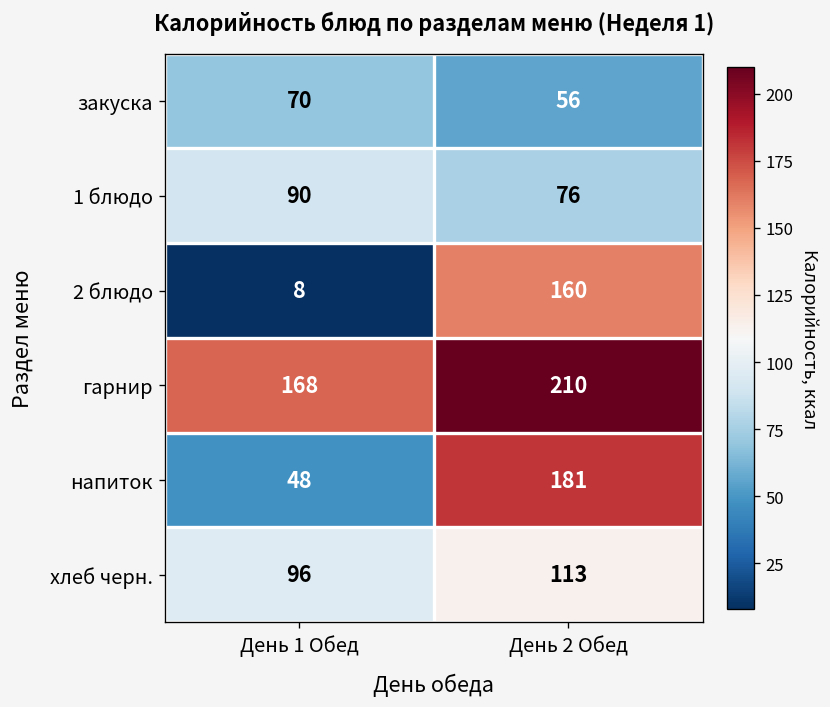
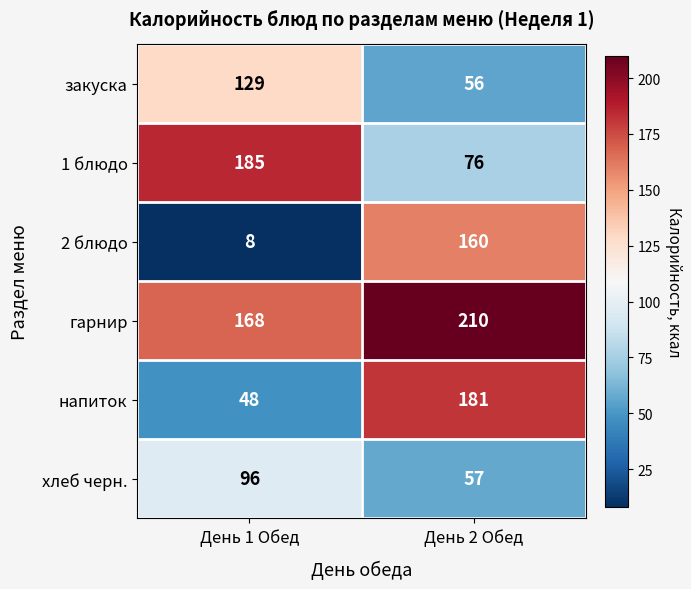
закуска, День 1 Обед: 70 -> 129
1 блюдо, День 1 Обед: 90 -> 185
хлеб черн., День 2 Обед: 113 -> 57
